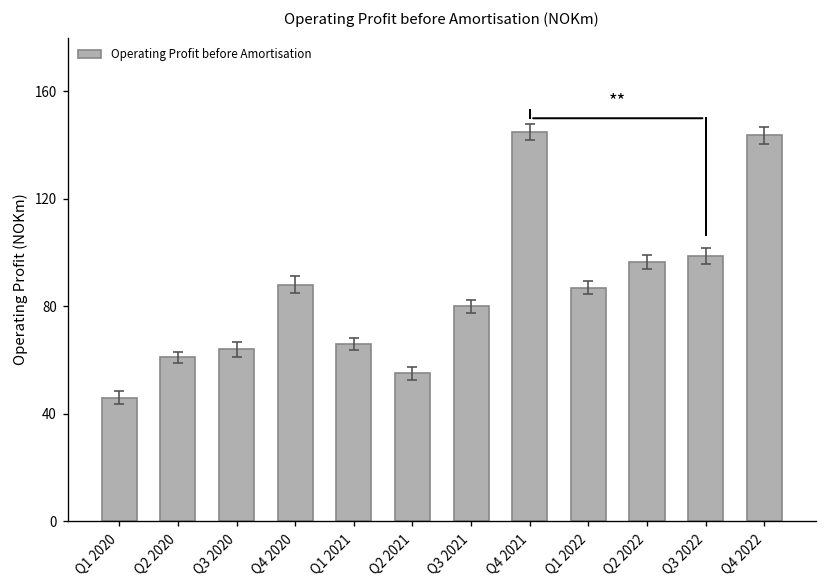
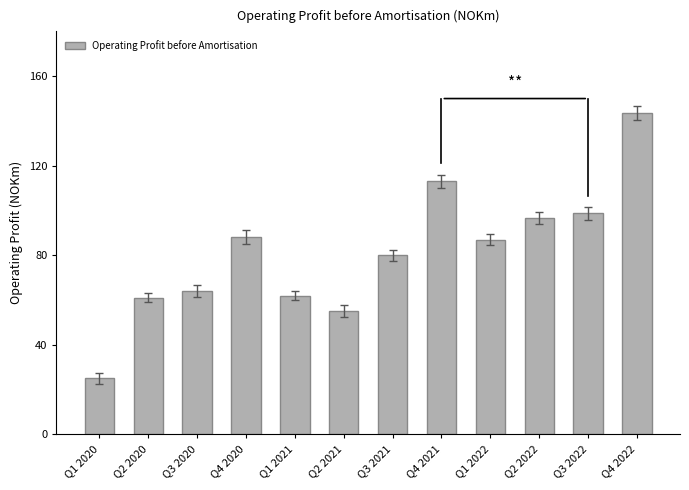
Operating Profit before Amortisation, Q1 2020: 46 -> 25
Operating Profit before Amortisation, Q1 2021: 66 -> 62
Operating Profit before Amortisation, Q4 2021: 145 -> 113
